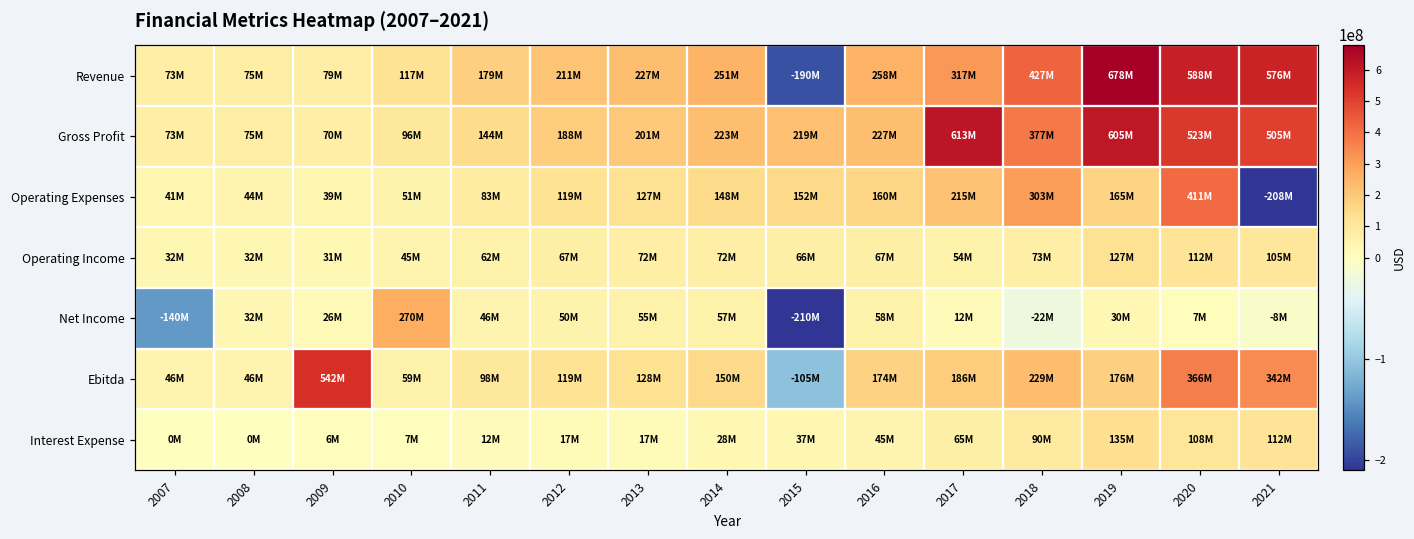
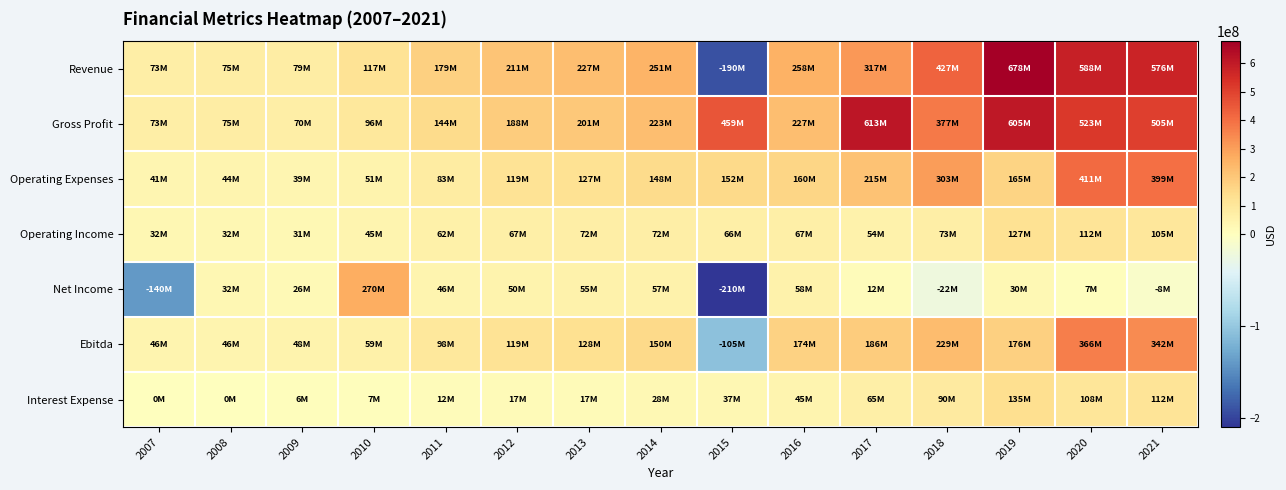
Gross Profit, 2015: 219M -> 459M
Operating Expenses, 2021: -208M -> 399M
Ebitda, 2009: 542M -> 48M
